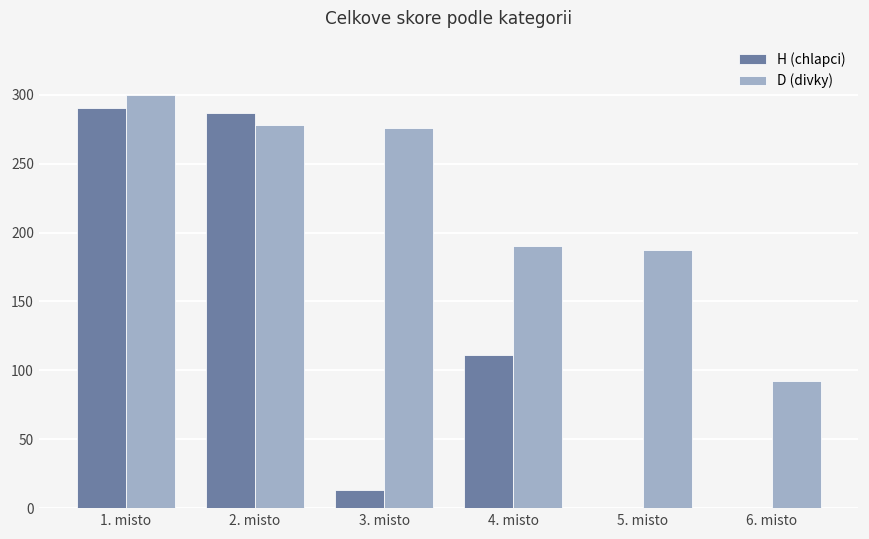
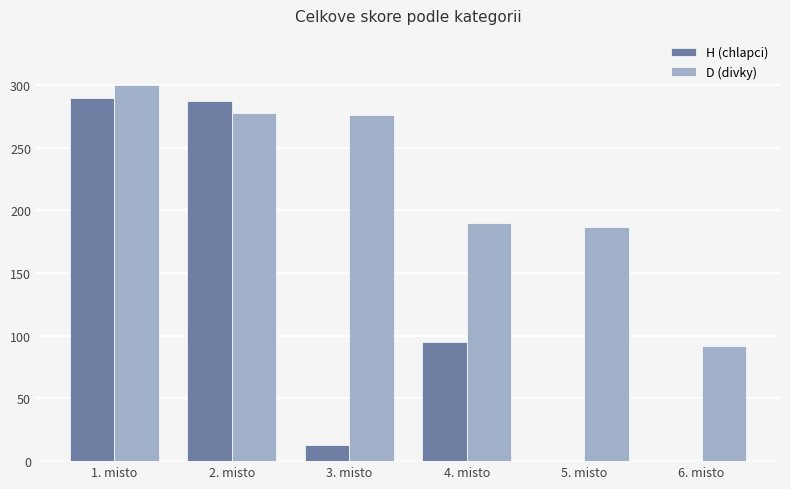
H (chlapci), 4. misto: 111 -> 95
